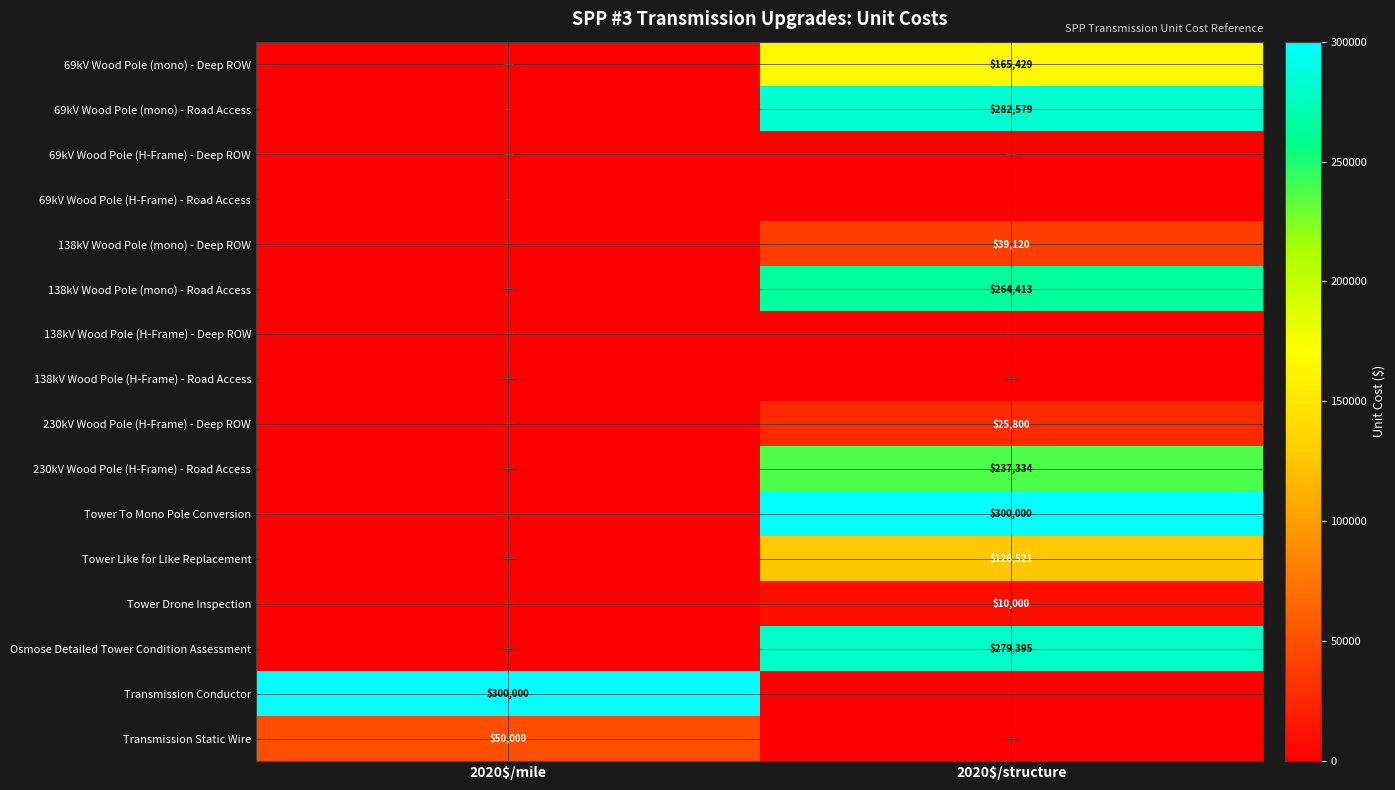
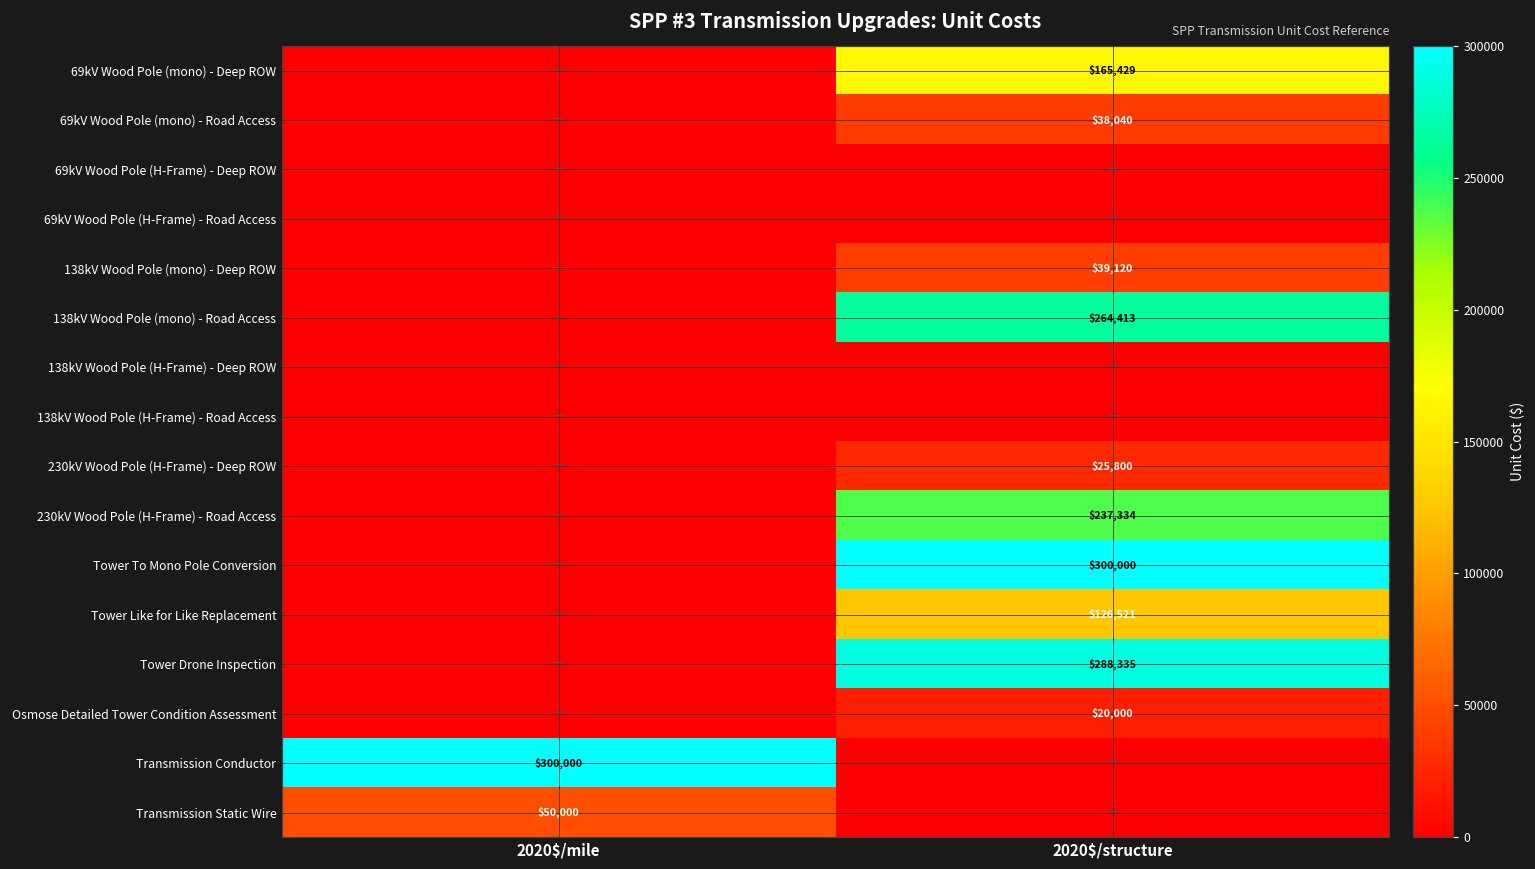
69kV Wood Pole (mono) - Road Access, 2020$/structure: $282,579 -> $38,040
Tower Drone Inspection, 2020$/structure: $10,000 -> $288,335
Osmose Detailed Tower Condition Assessment, 2020$/structure: $279,395 -> $20,000
